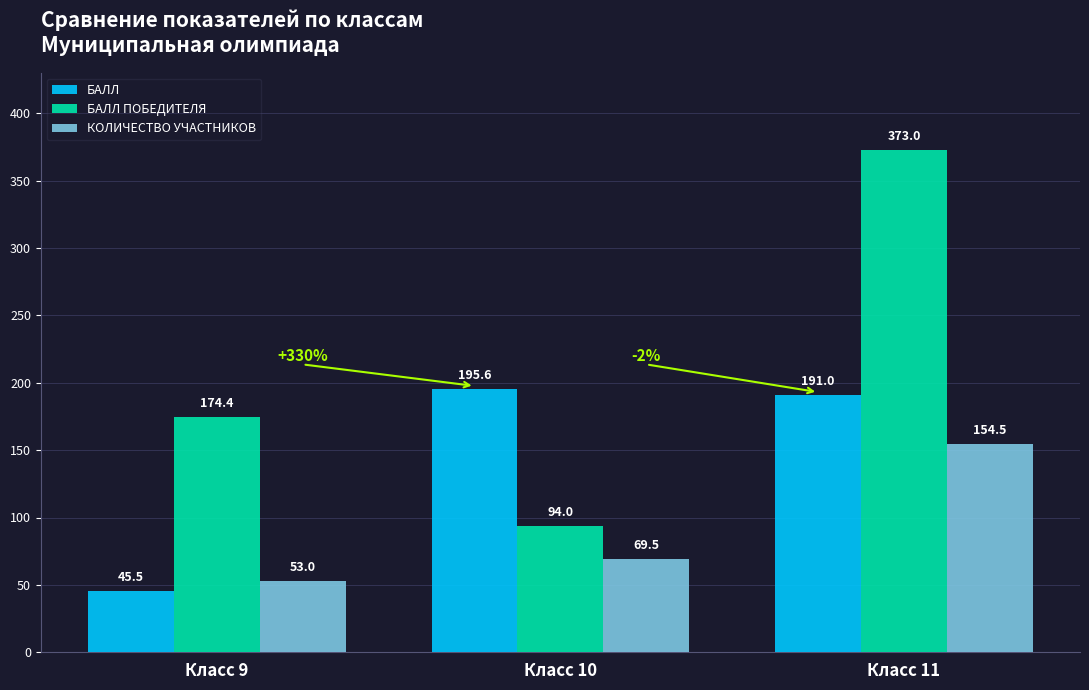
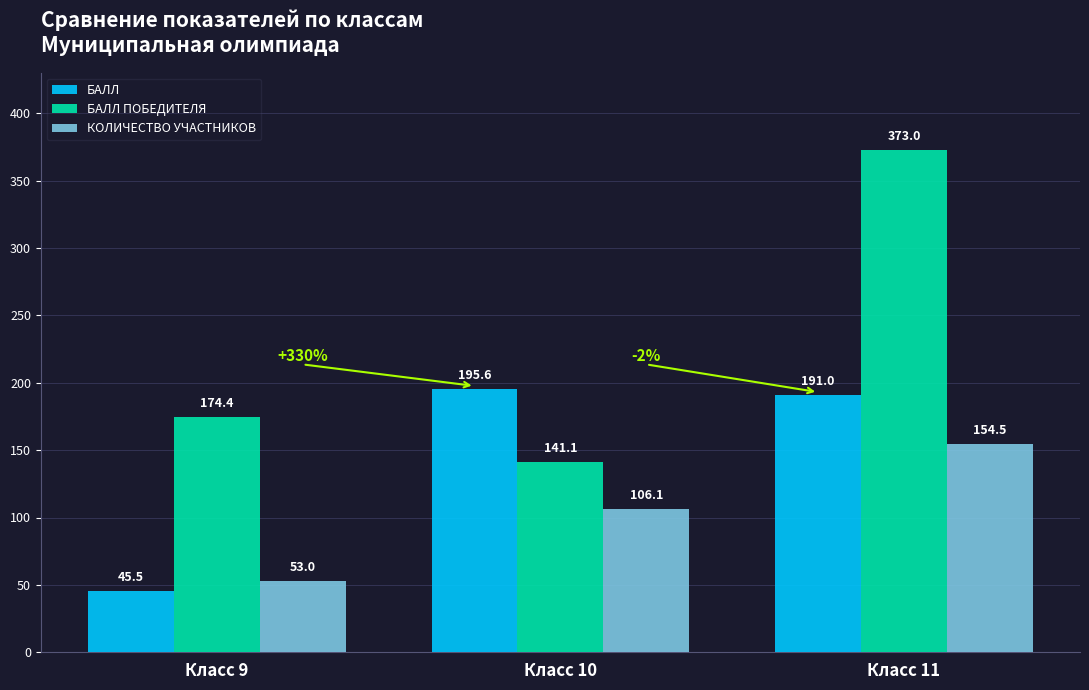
БАЛЛ ПОБЕДИТЕЛЯ, Класс 10: 94.0 -> 141.1
КОЛИЧЕСТВО УЧАСТНИКОВ, Класс 10: 69.5 -> 106.1
